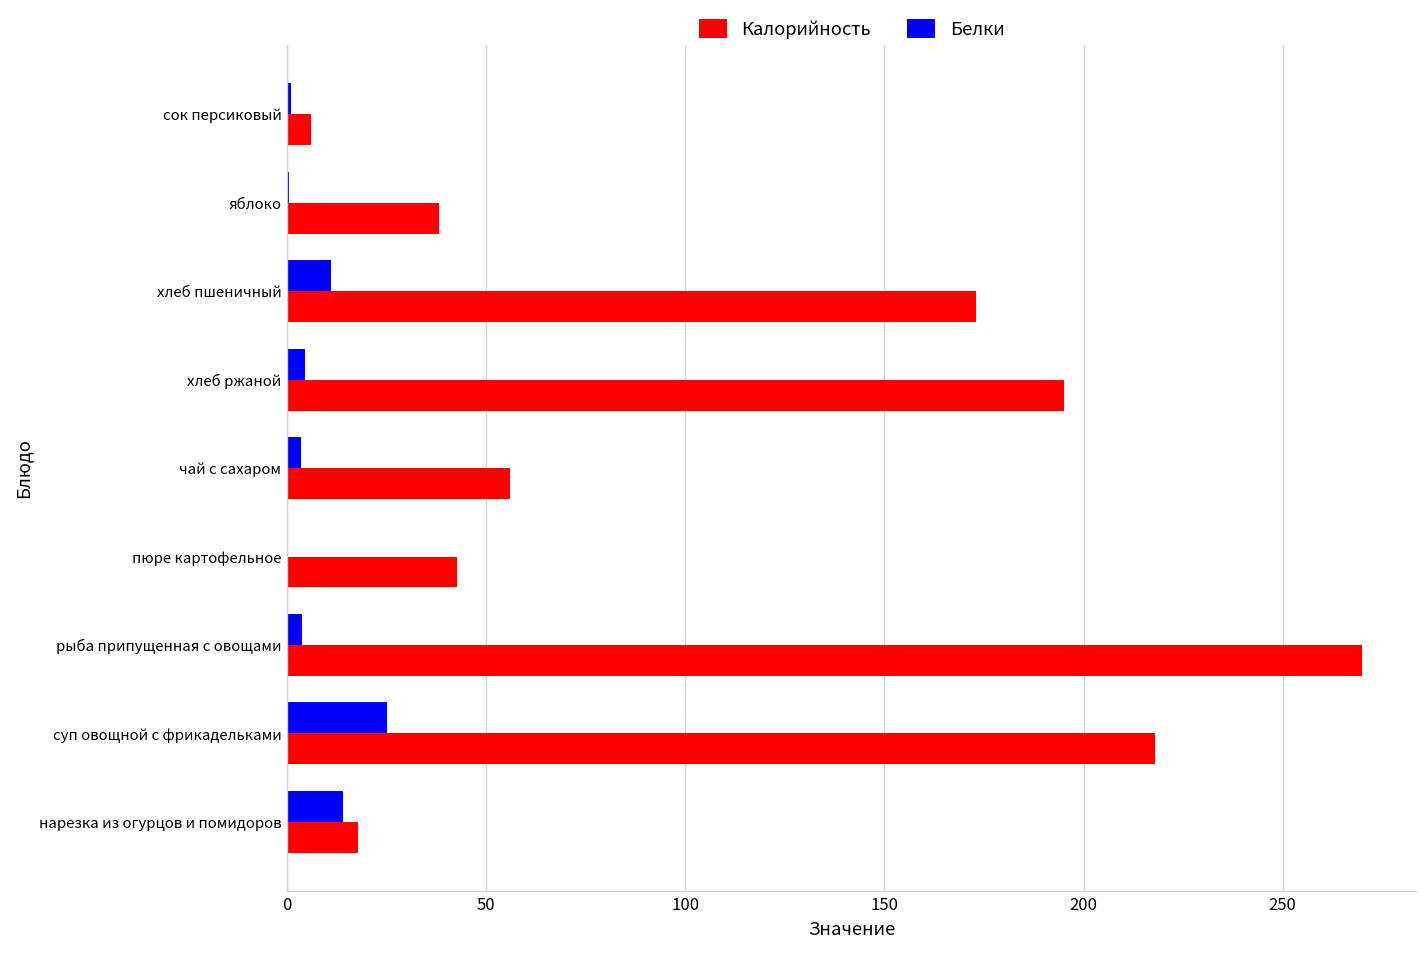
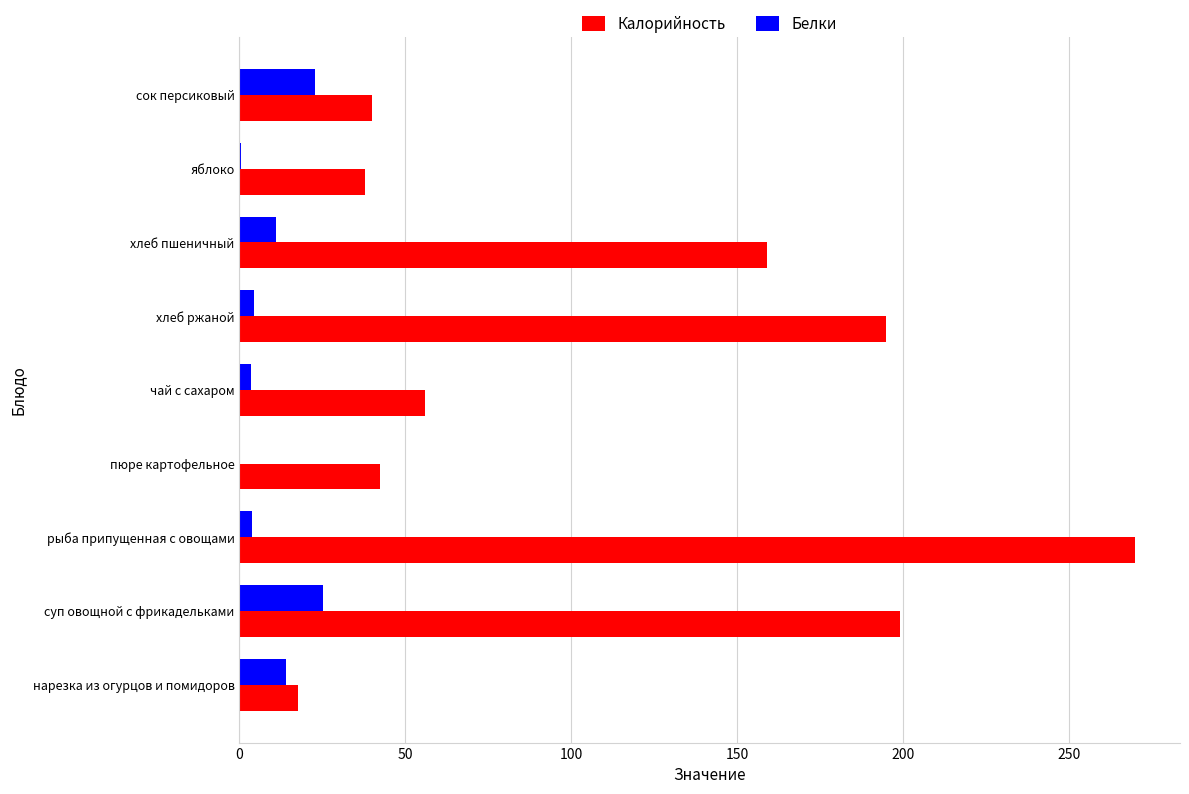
Белки, сок персиковый: 1 -> 23
Калорийность, сок персиковый: 6 -> 40
Калорийность, хлеб пшеничный: 173 -> 159
Калорийность, суп овощной с фрикадельками: 218 -> 199
